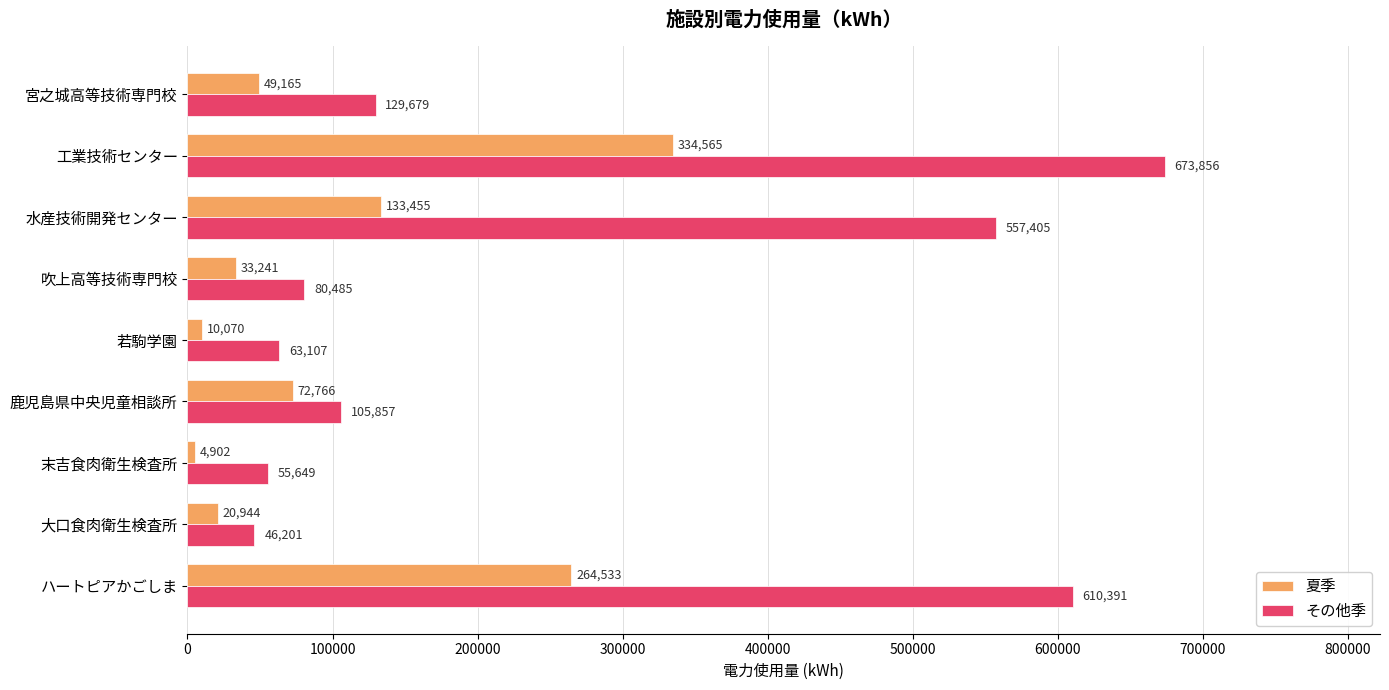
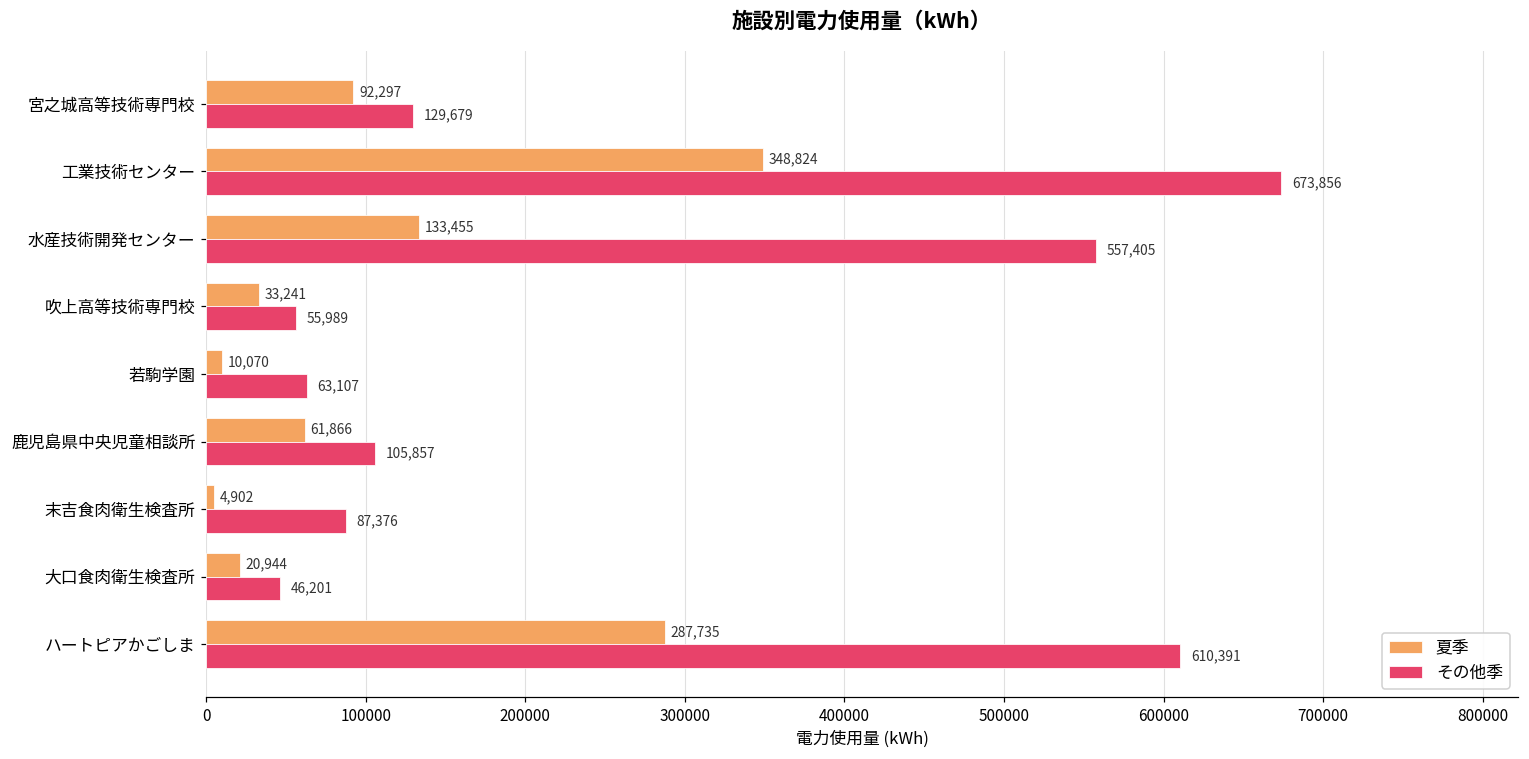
夏季, 宮之城高等技術専門校: 49,165 -> 92,297
夏季, 工業技術センター: 334,565 -> 348,824
その他季, 吹上高等技術専門校: 80,485 -> 55,989
夏季, 鹿児島県中央児童相談所: 72,766 -> 61,866
その他季, 末吉食肉衛生検査所: 55,649 -> 87,376
夏季, ハートピアかごしま: 264,533 -> 287,735
